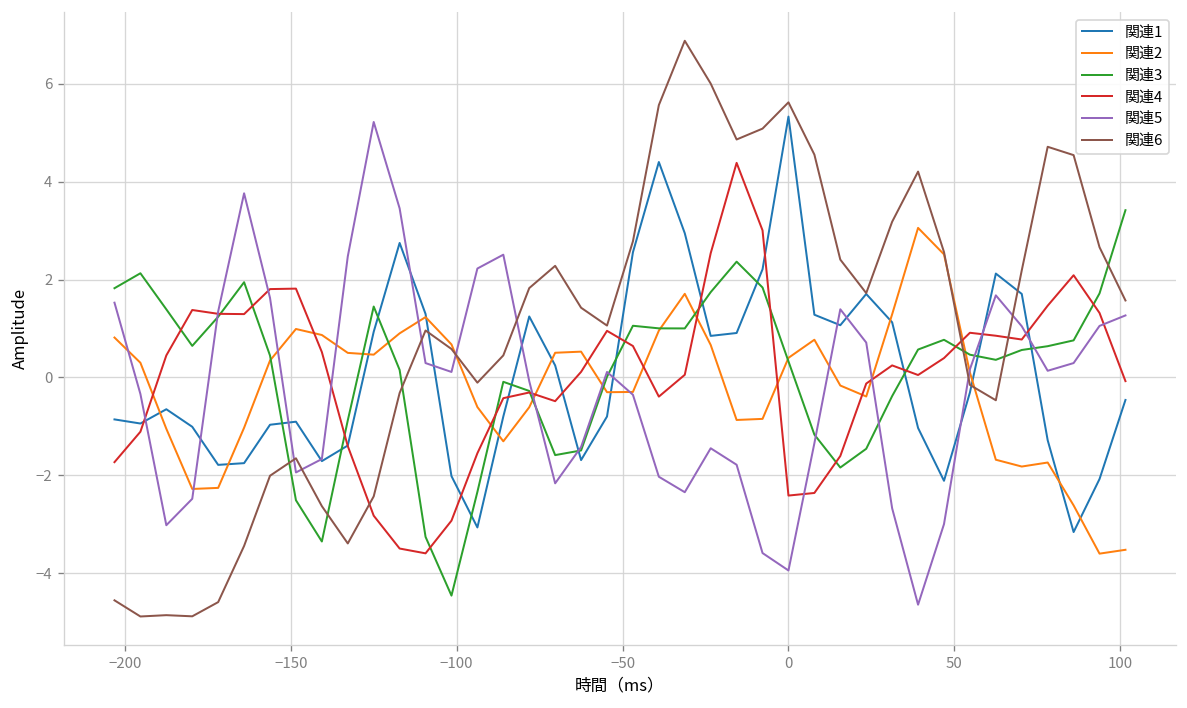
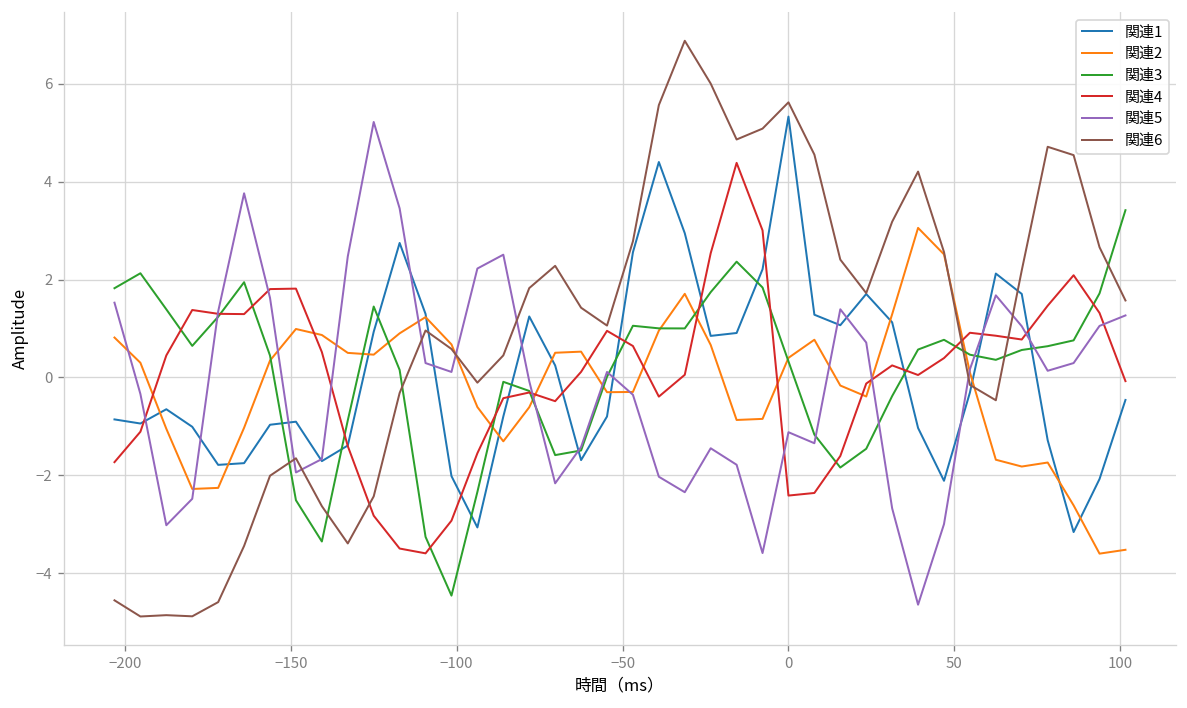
関連5, 0: -3.9 -> -1.1
